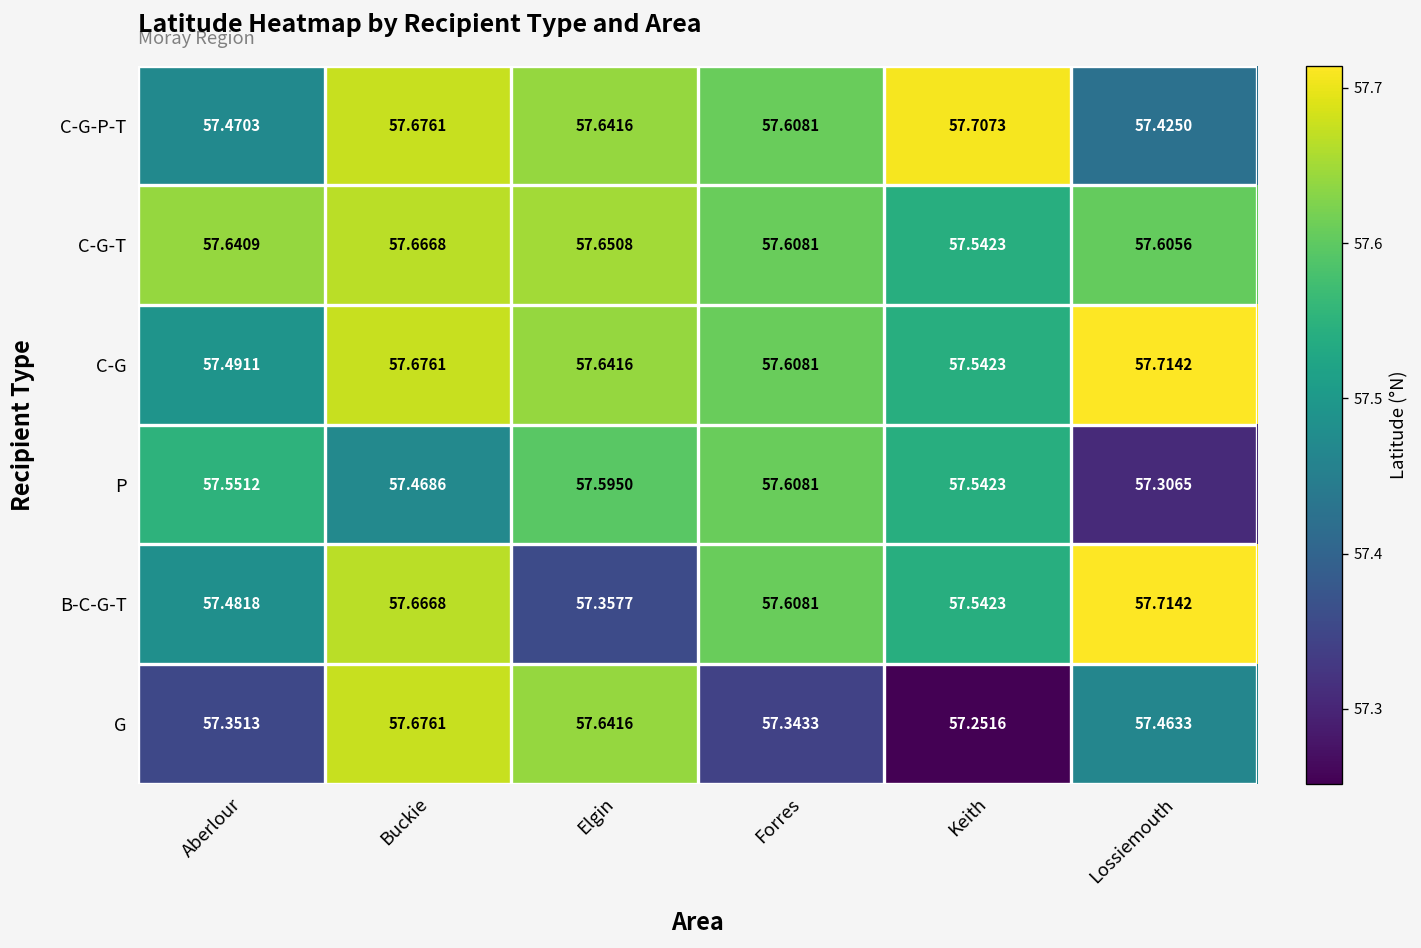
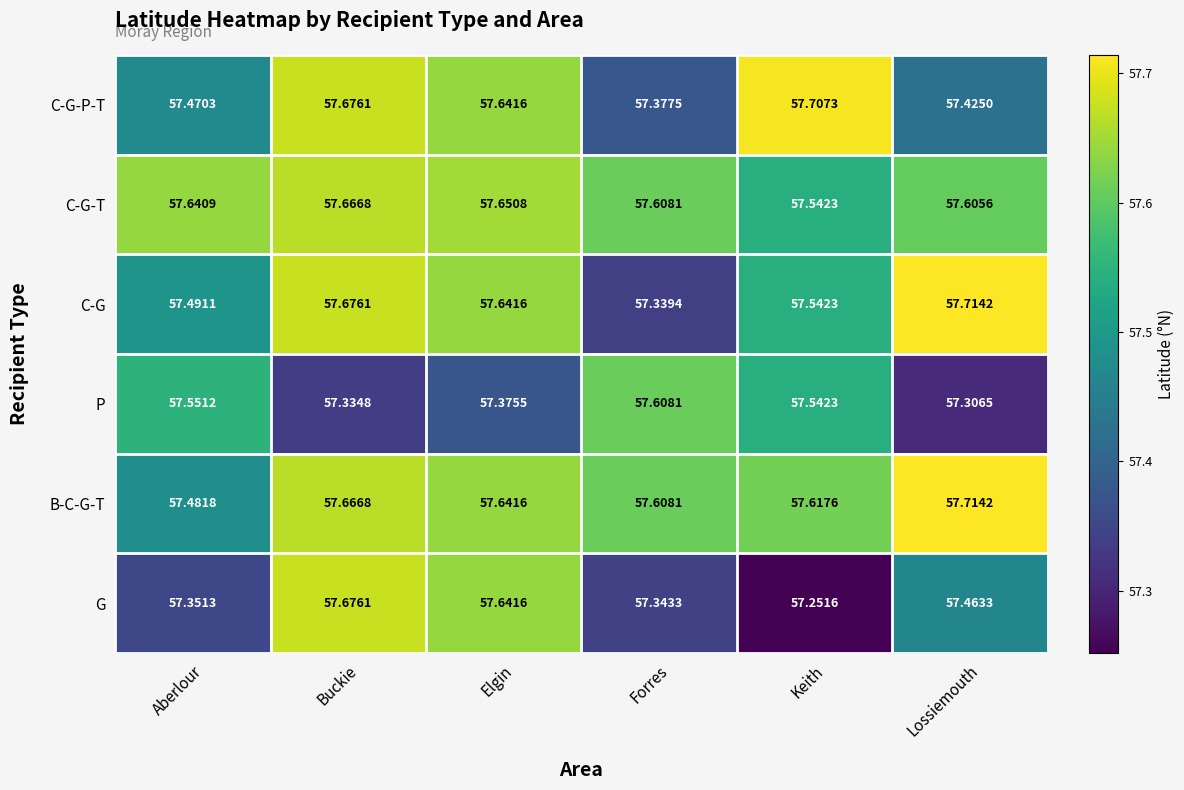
C-G-P-T, Forres: 57.6081 -> 57.3775
C-G, Forres: 57.6081 -> 57.3394
P, Buckie: 57.4686 -> 57.3348
P, Elgin: 57.5950 -> 57.3755
B-C-G-T, Elgin: 57.3577 -> 57.6416
B-C-G-T, Keith: 57.5423 -> 57.6176
